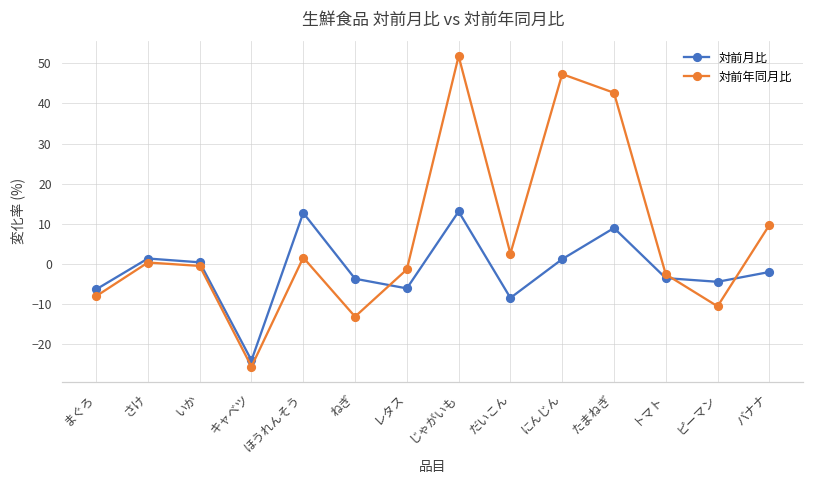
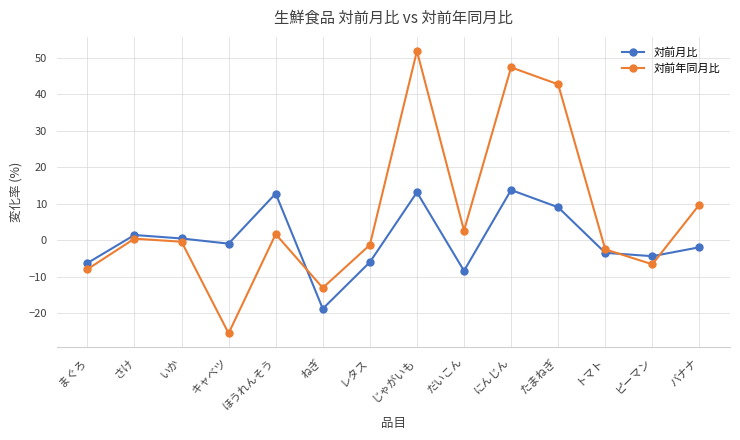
対前月比, キャベツ: -24 -> -1
対前月比, ねぎ: -4 -> -19
対前月比, にんじん: 1 -> 14
対前年同月比, ピーマン: -11 -> -7
